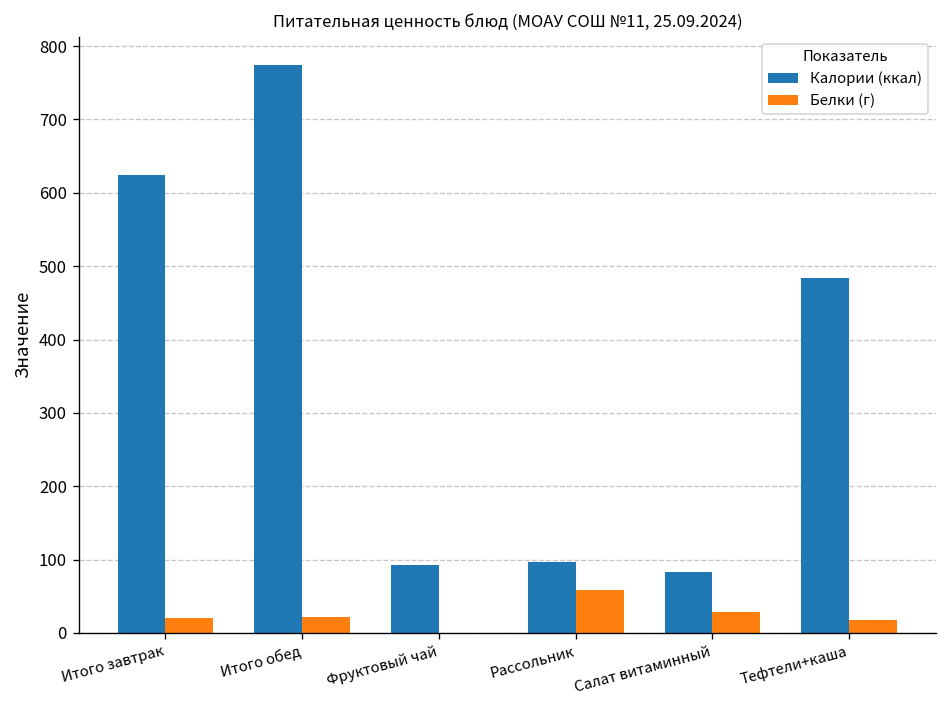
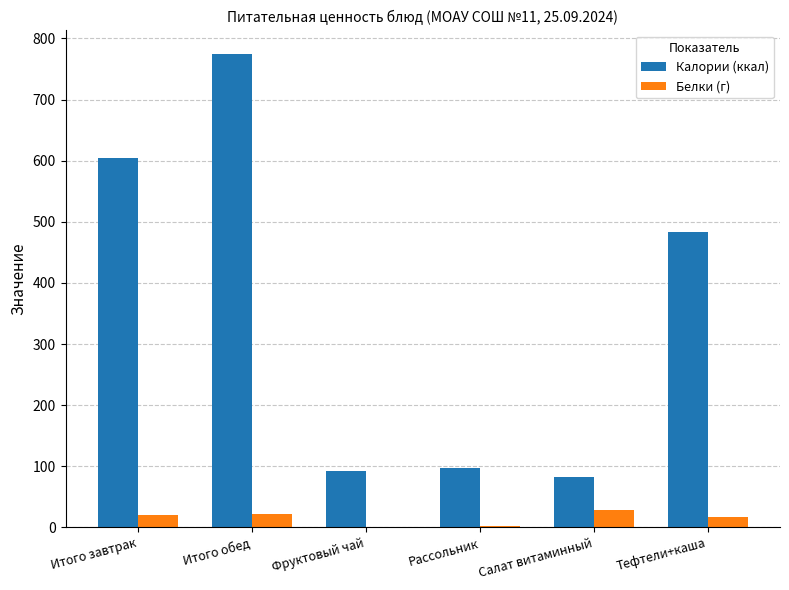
Калории (ккал), Итого завтрак: 620 -> 600
Белки (г), Рассольник: 60 -> 0
